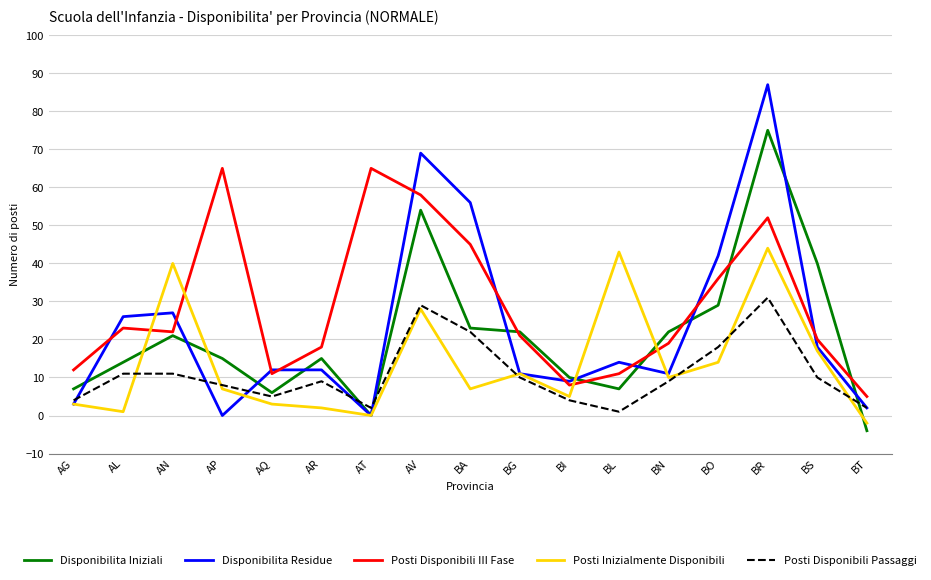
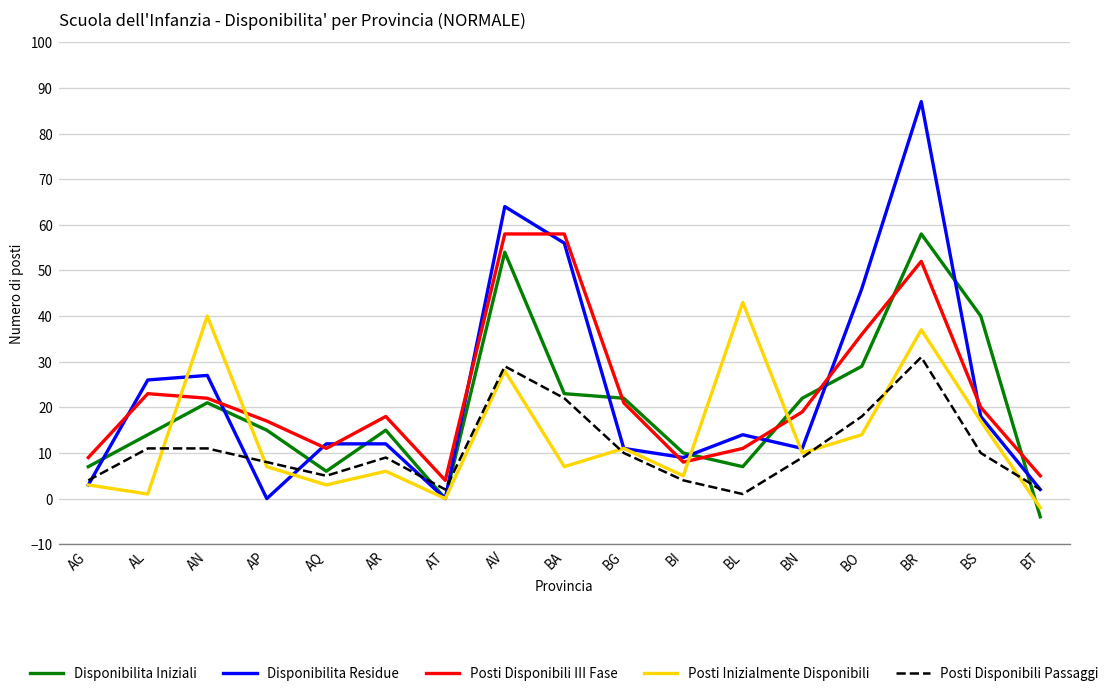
Posti Disponibili III Fase, AG: 12 -> 9
Posti Disponibili III Fase, AP: 65 -> 17
Posti Inizialmente Disponibili, AR: 2 -> 6
Posti Disponibili III Fase, AT: 65 -> 4
Disponibilita Residue, AV: 69 -> 64
Posti Disponibili III Fase, BA: 45 -> 58
Disponibilita Residue, BO: 42 -> 46
Disponibilita Iniziali, BR: 75 -> 58
Posti Inizialmente Disponibili, BR: 44 -> 37
